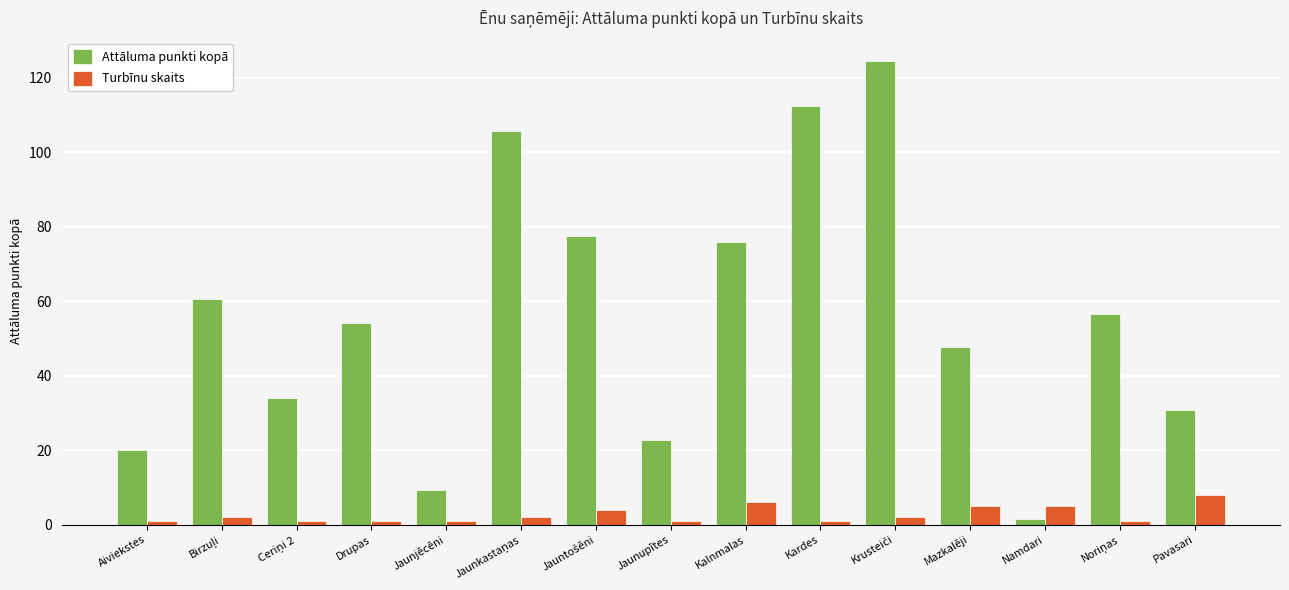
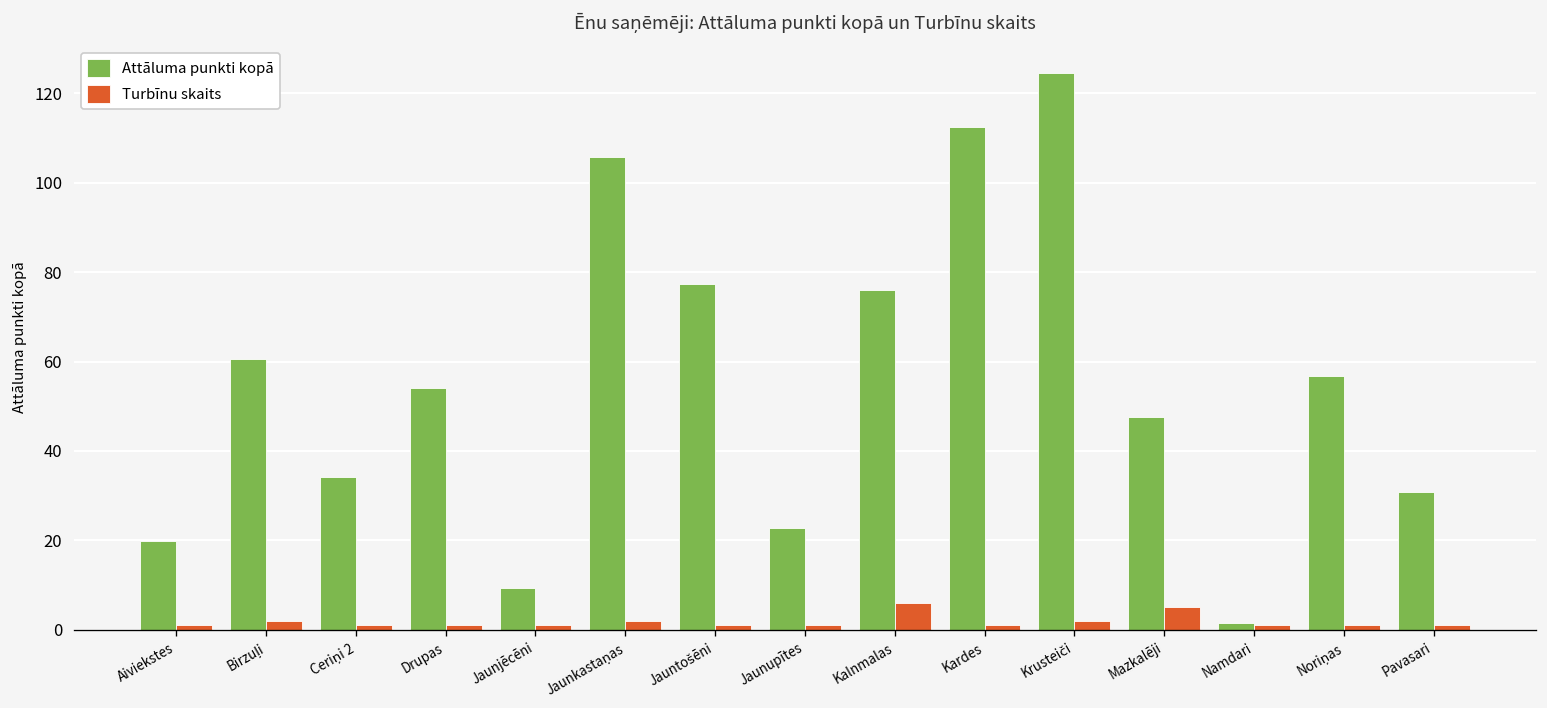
Turbīnu skaits, Jauntošēni: 4 -> 1
Turbīnu skaits, Namdari: 5 -> 1
Turbīnu skaits, Pavasari: 8 -> 1
